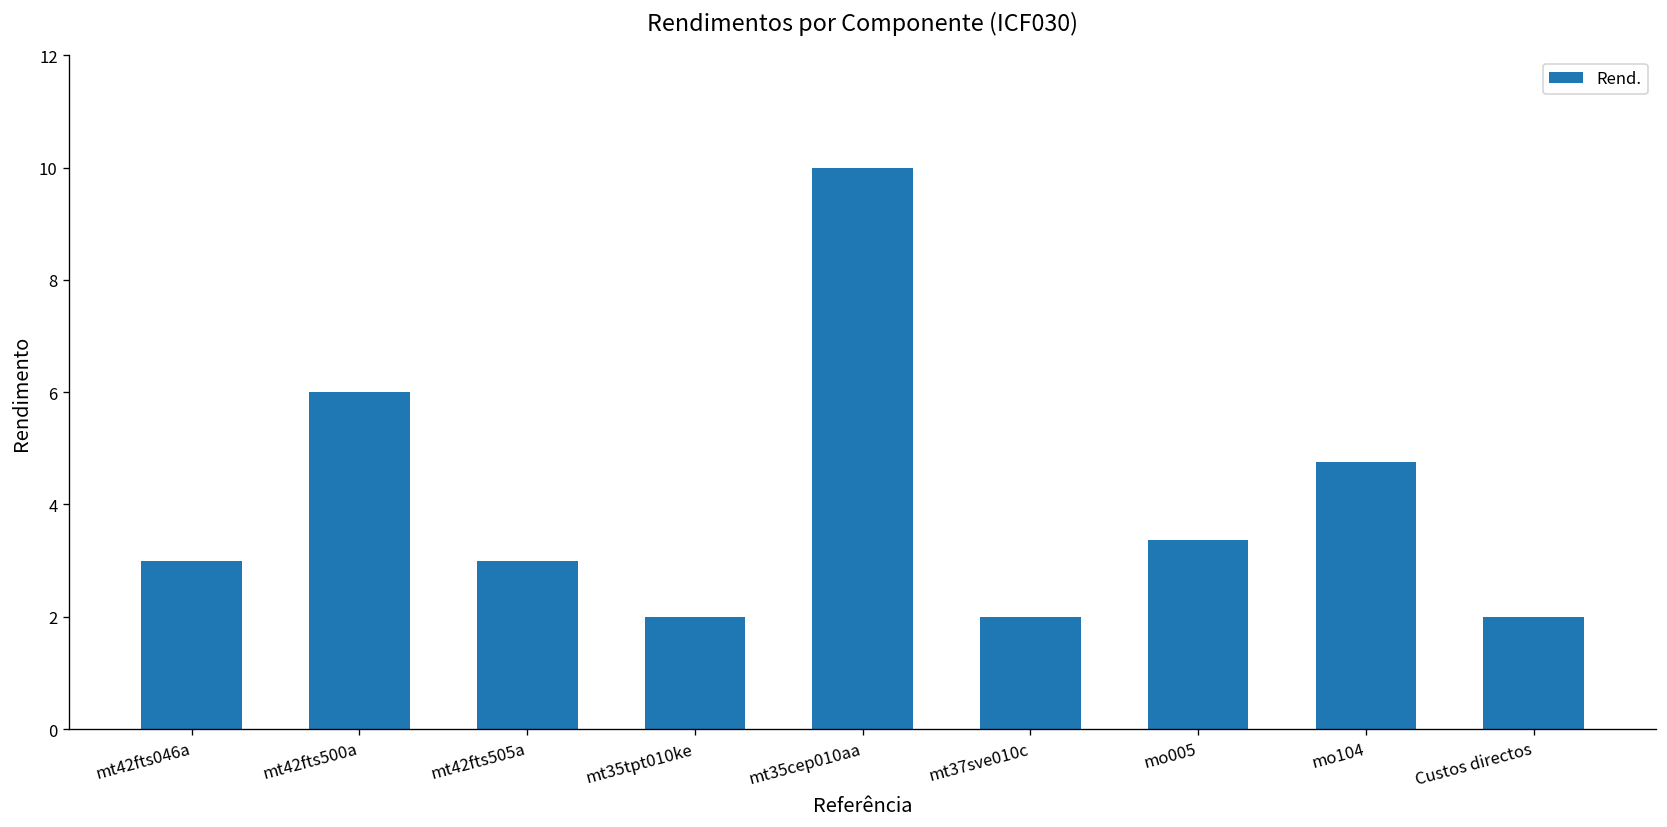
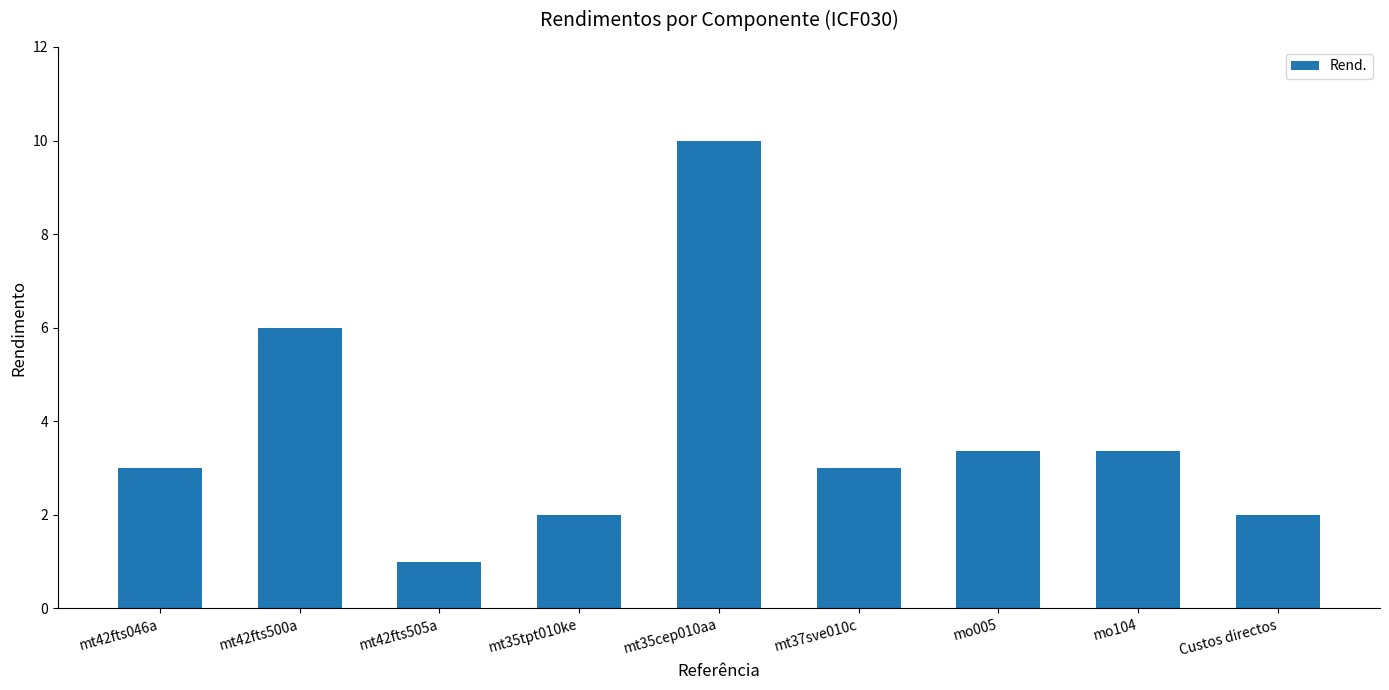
mt42fts505a: 3 -> 1
mt37sve010c: 2 -> 3
mo104: 4.8 -> 3.4
